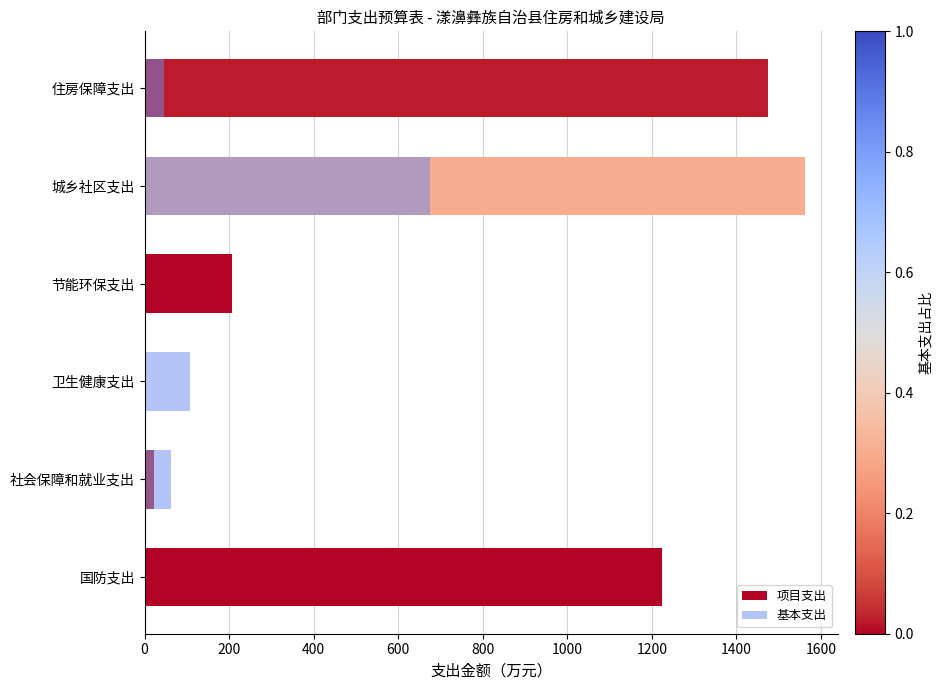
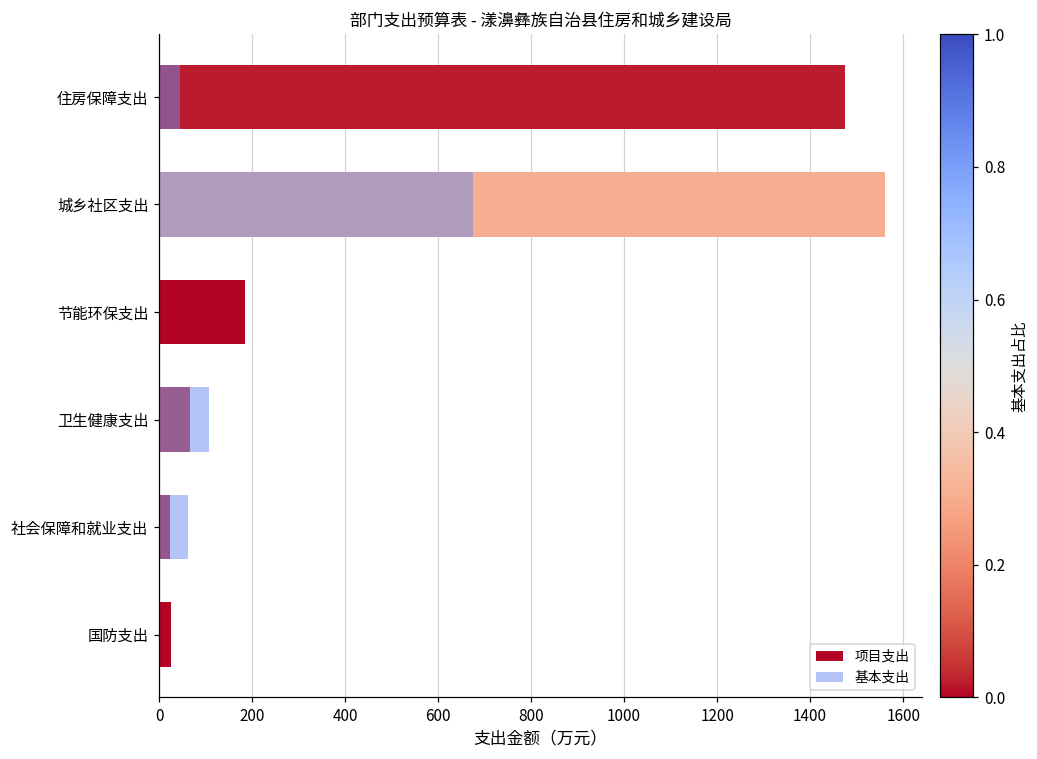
项目支出, 节能环保支出: 210 -> 190
项目支出, 卫生健康支出: 0 -> 70
项目支出, 国防支出: 1220 -> 30
